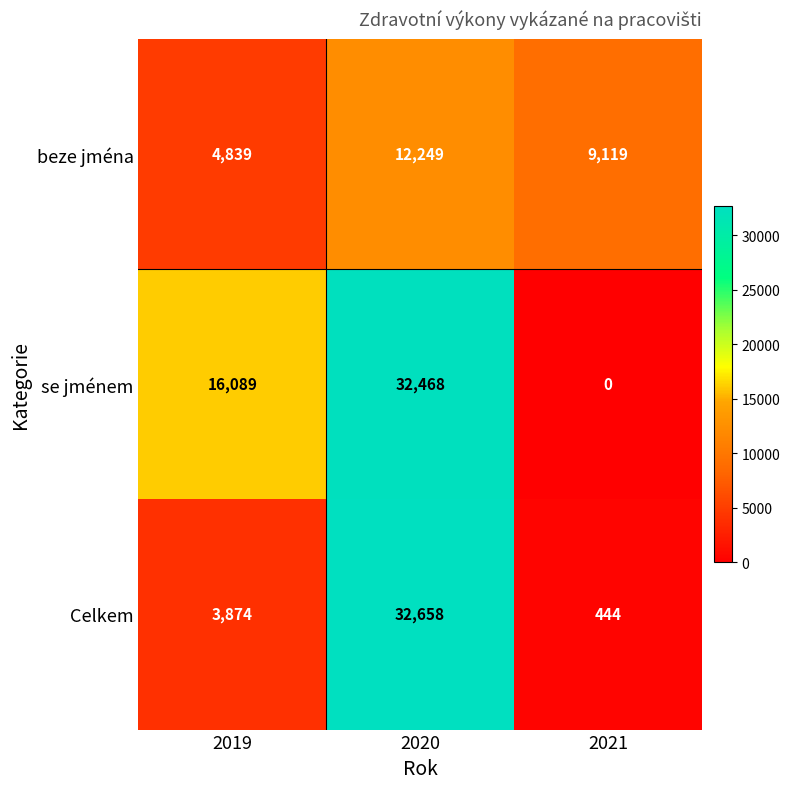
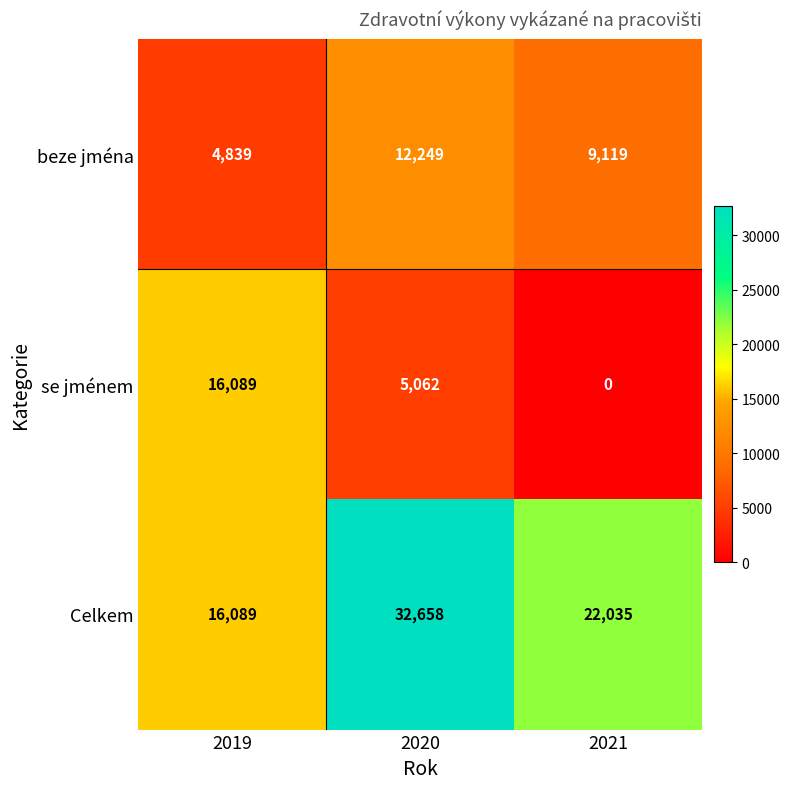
se jménem, 2020: 32,468 -> 5,062
Celkem, 2019: 3,874 -> 16,089
Celkem, 2021: 444 -> 22,035
